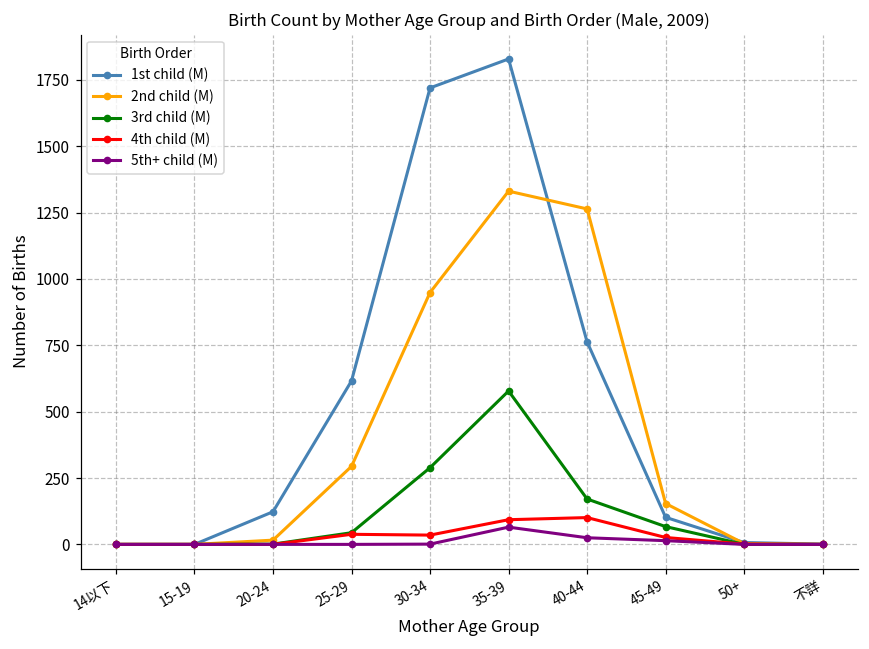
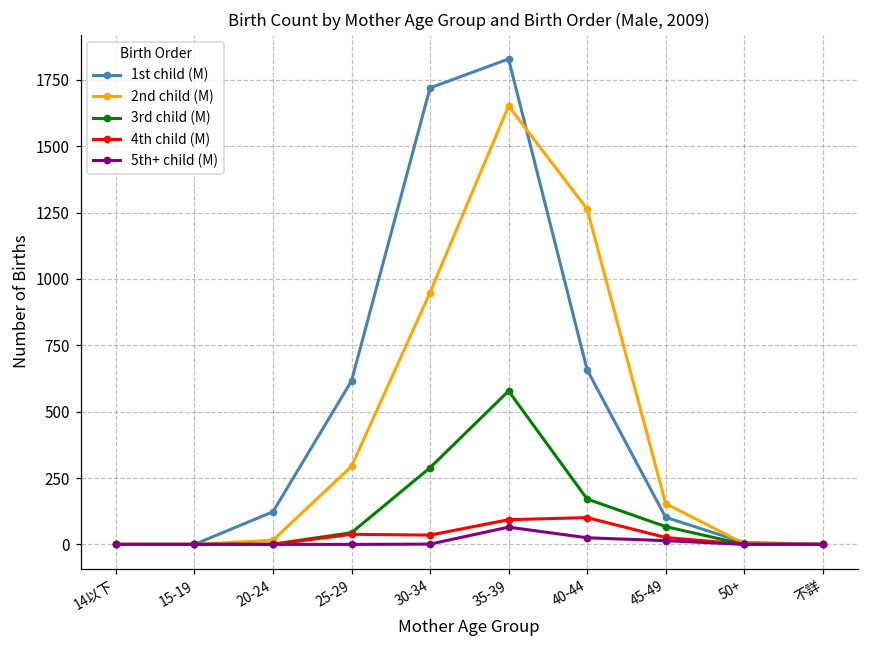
2nd child (M), 35-39: 1330 -> 1650
1st child (M), 40-44: 760 -> 660
